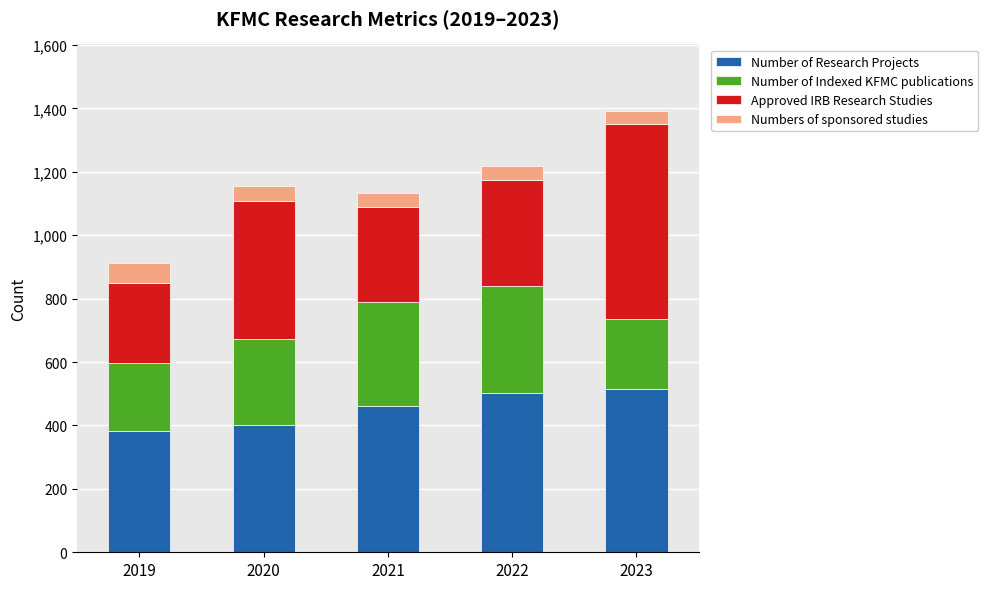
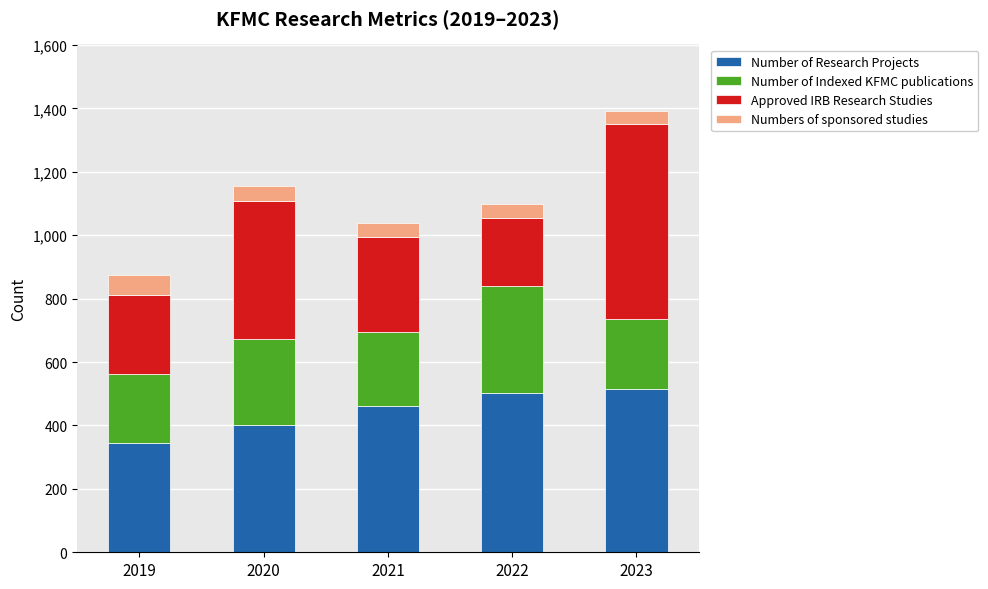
Number of Research Projects, 2019: 380 -> 340
Number of Indexed KFMC publications, 2021: 330 -> 230
Approved IRB Research Studies, 2022: 330 -> 210
